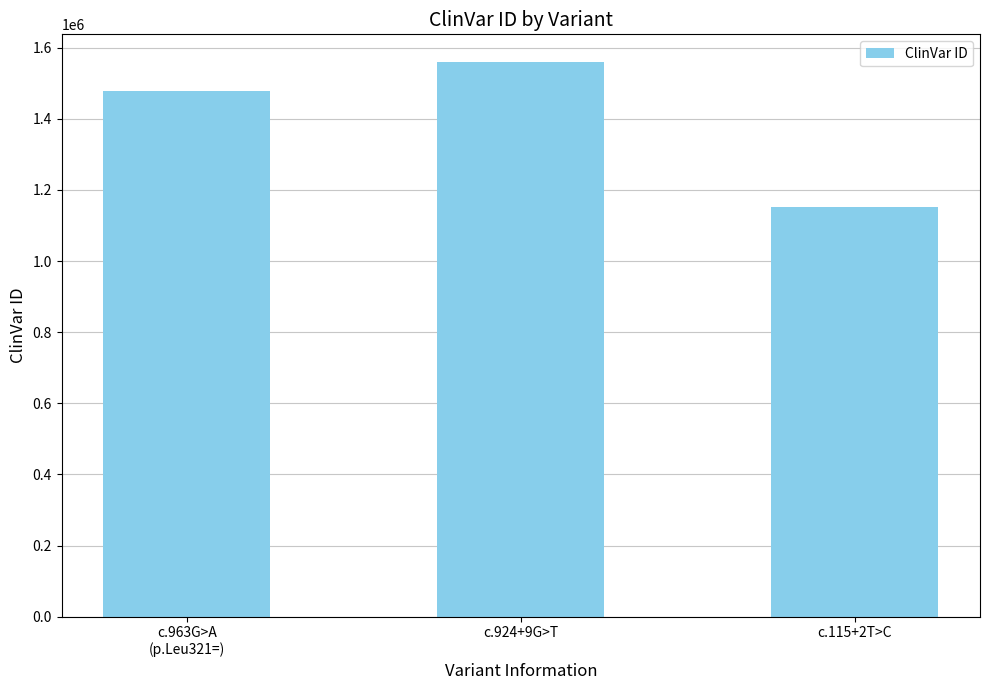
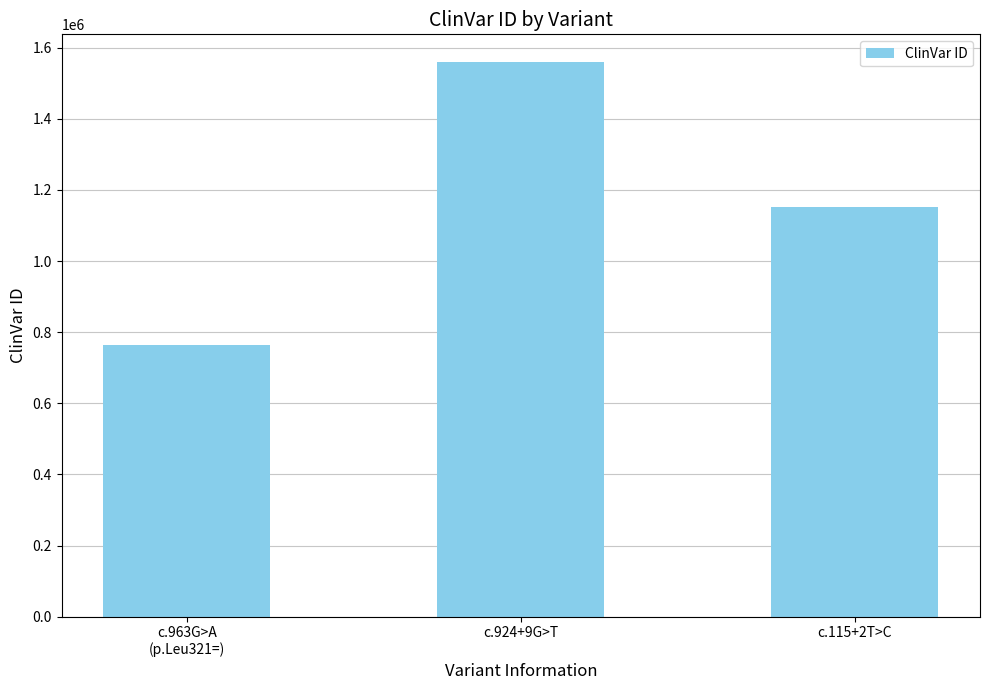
c.963G>A (p.Leu321=): 1480000 -> 760000
